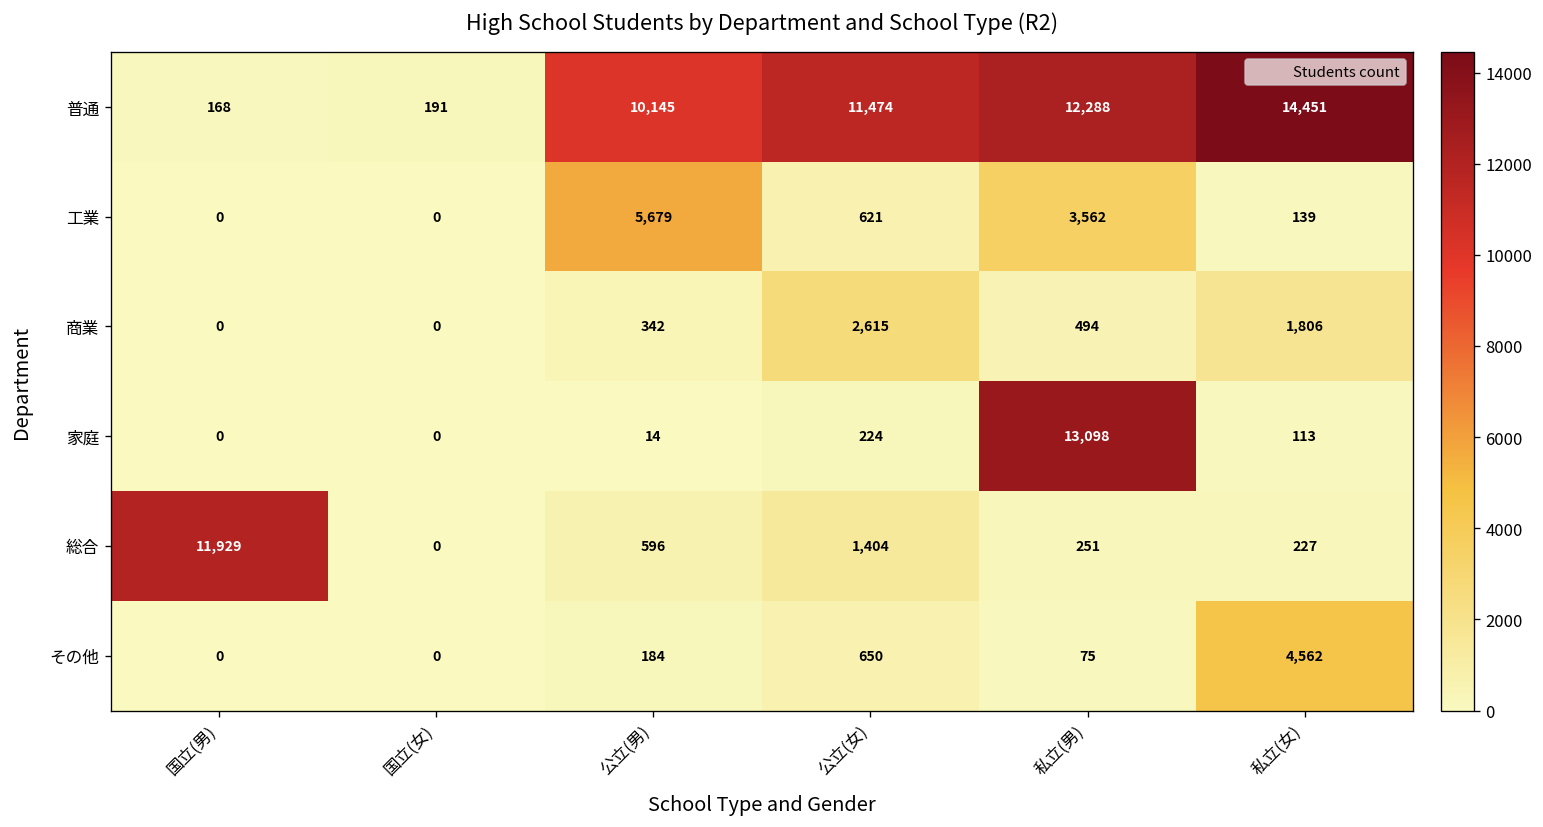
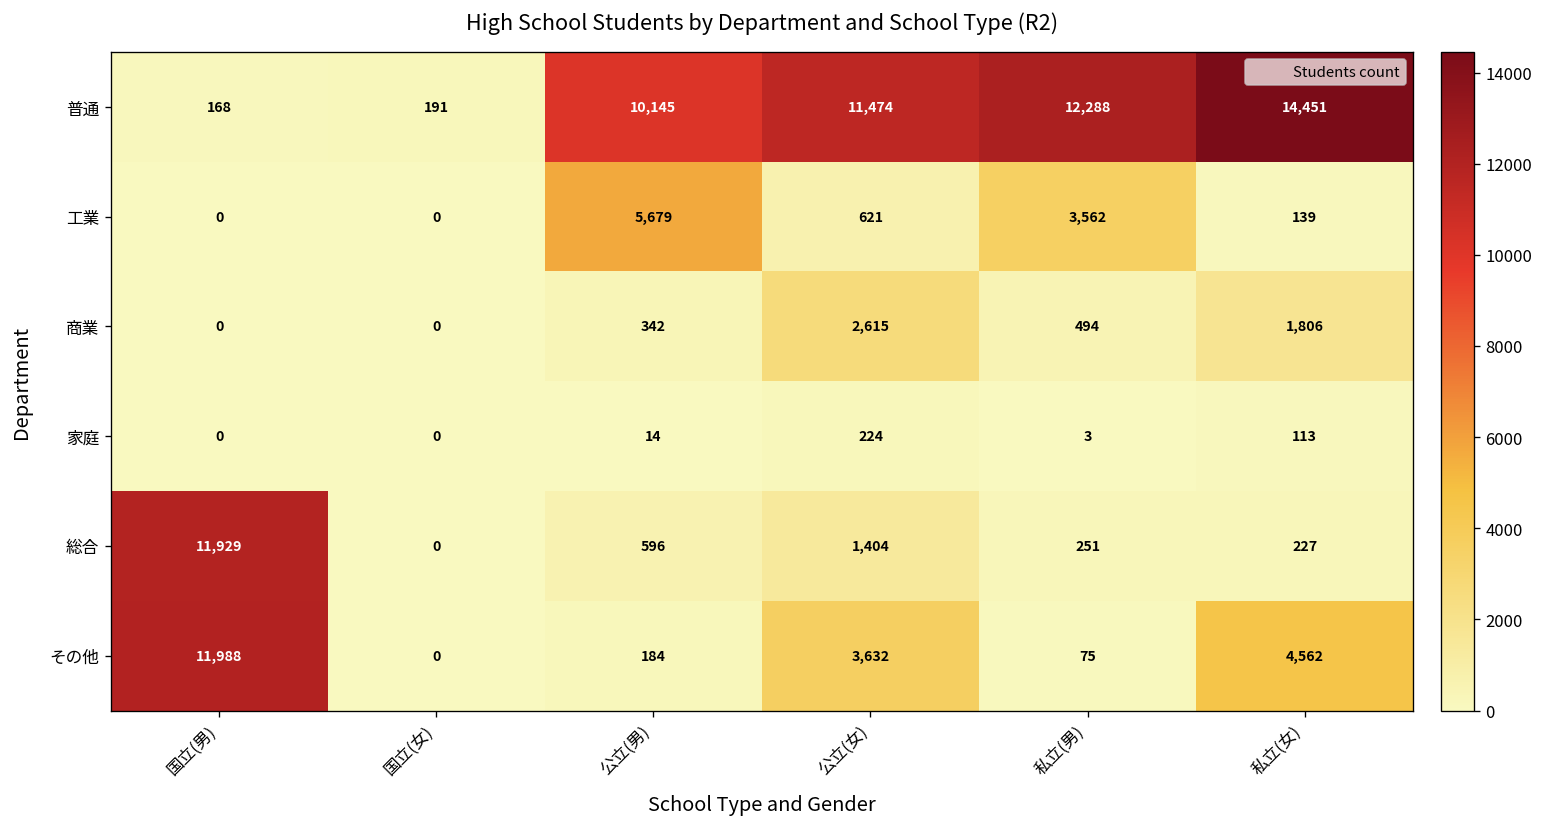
家庭, 私立(男): 13,098 -> 3
その他, 国立(男): 0 -> 11,988
その他, 公立(女): 650 -> 3,632
